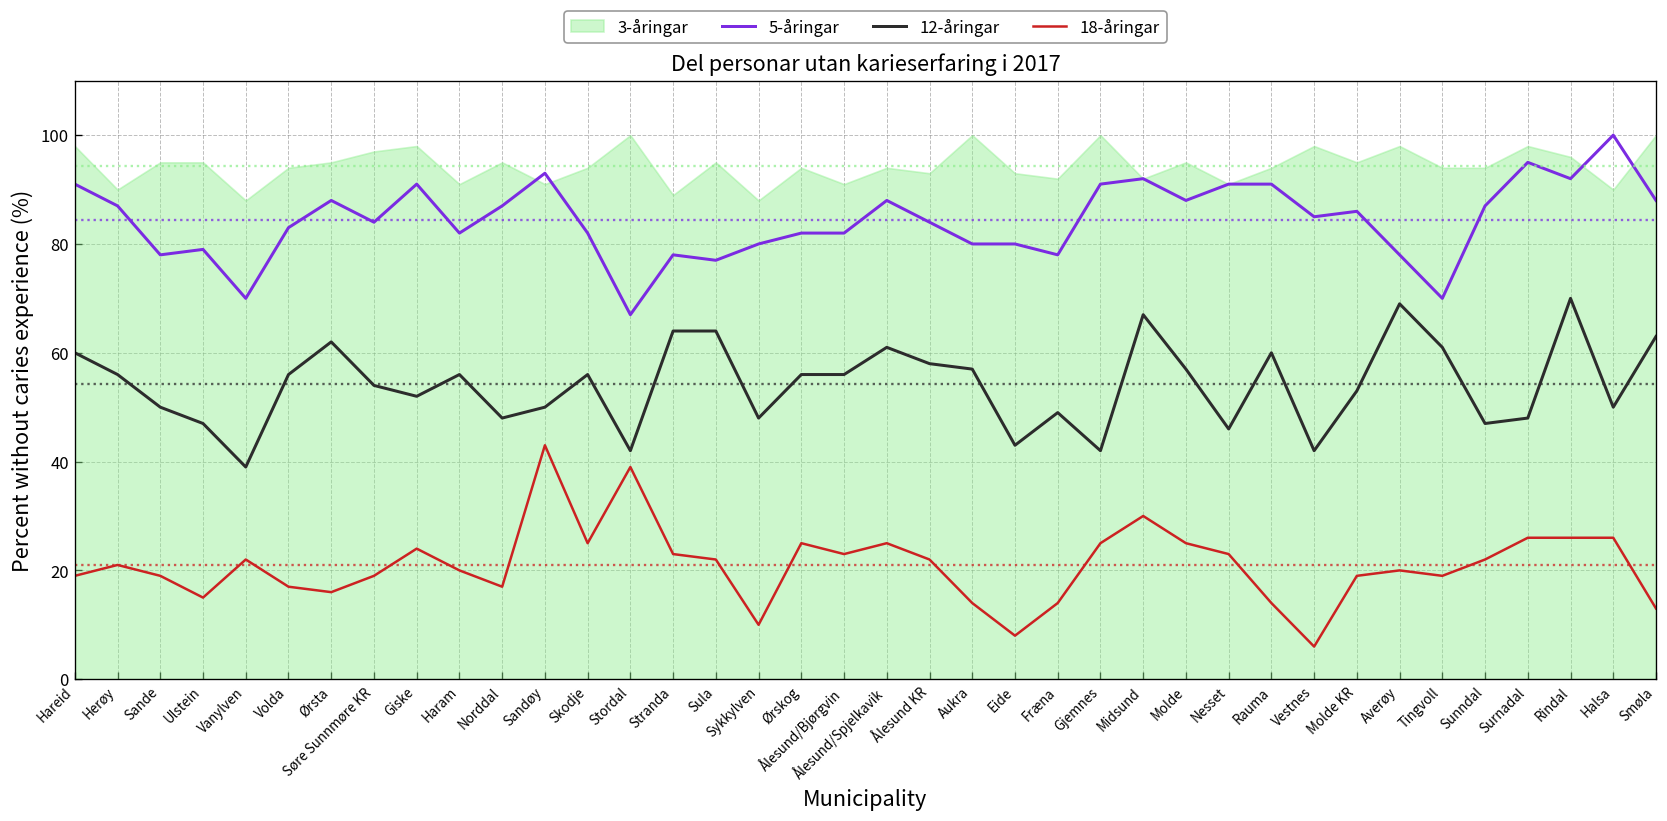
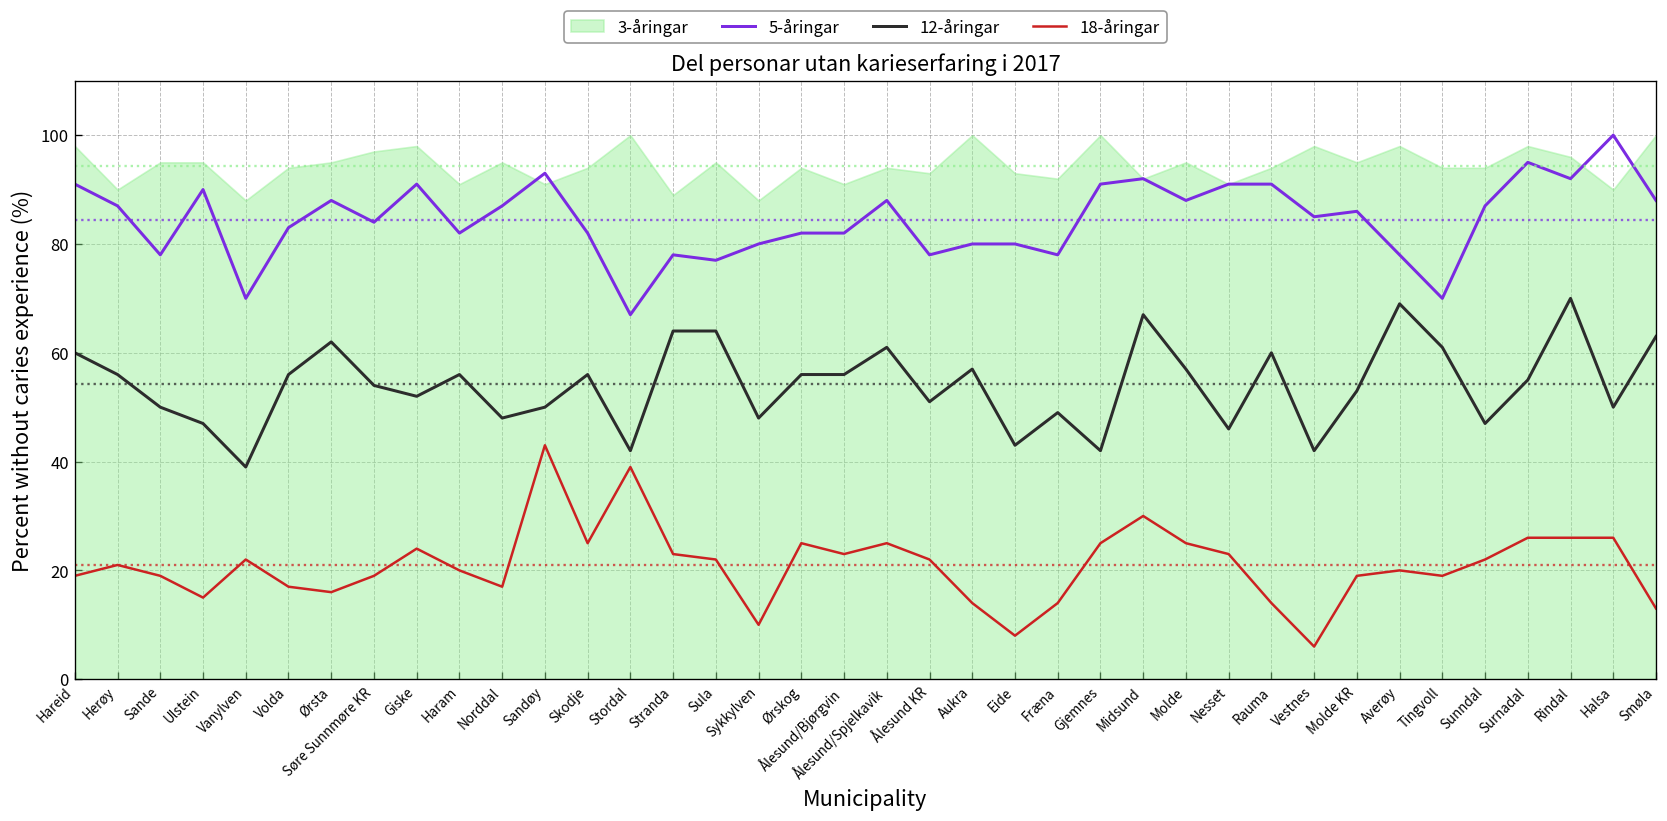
5-åringar, Ulstein: 79 -> 90
5-åringar, Ålesund KR: 84 -> 78
12-åringar, Ålesund KR: 58 -> 51
12-åringar, Surnadal: 48 -> 55
